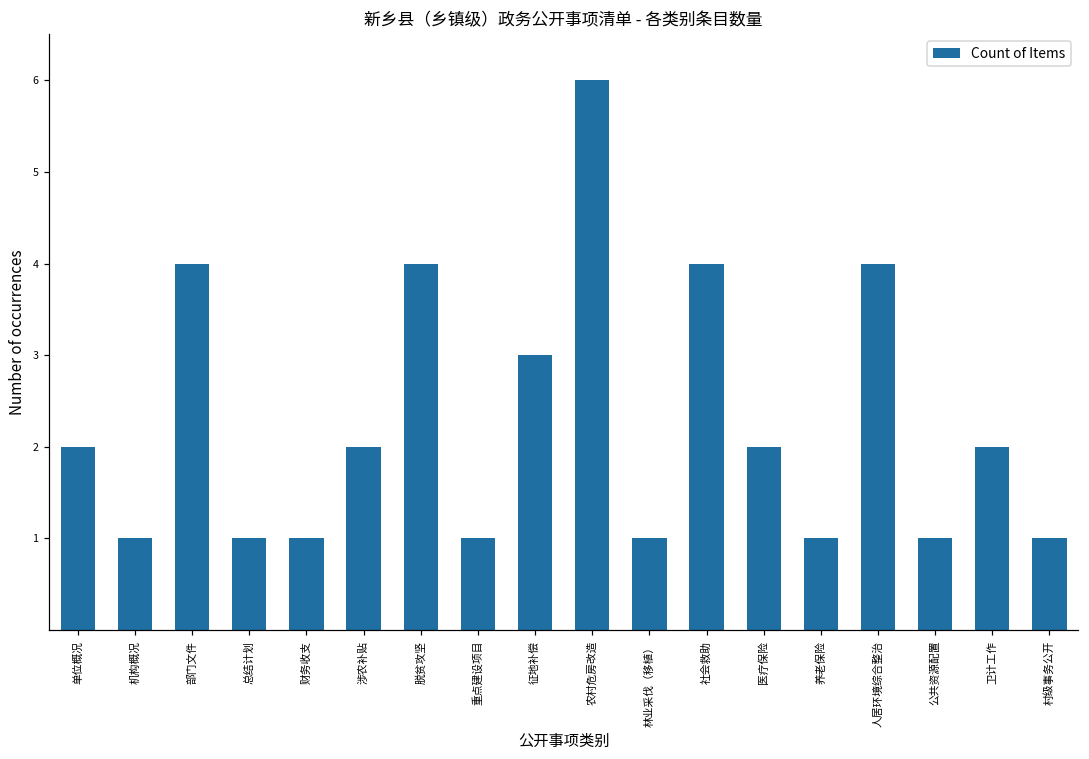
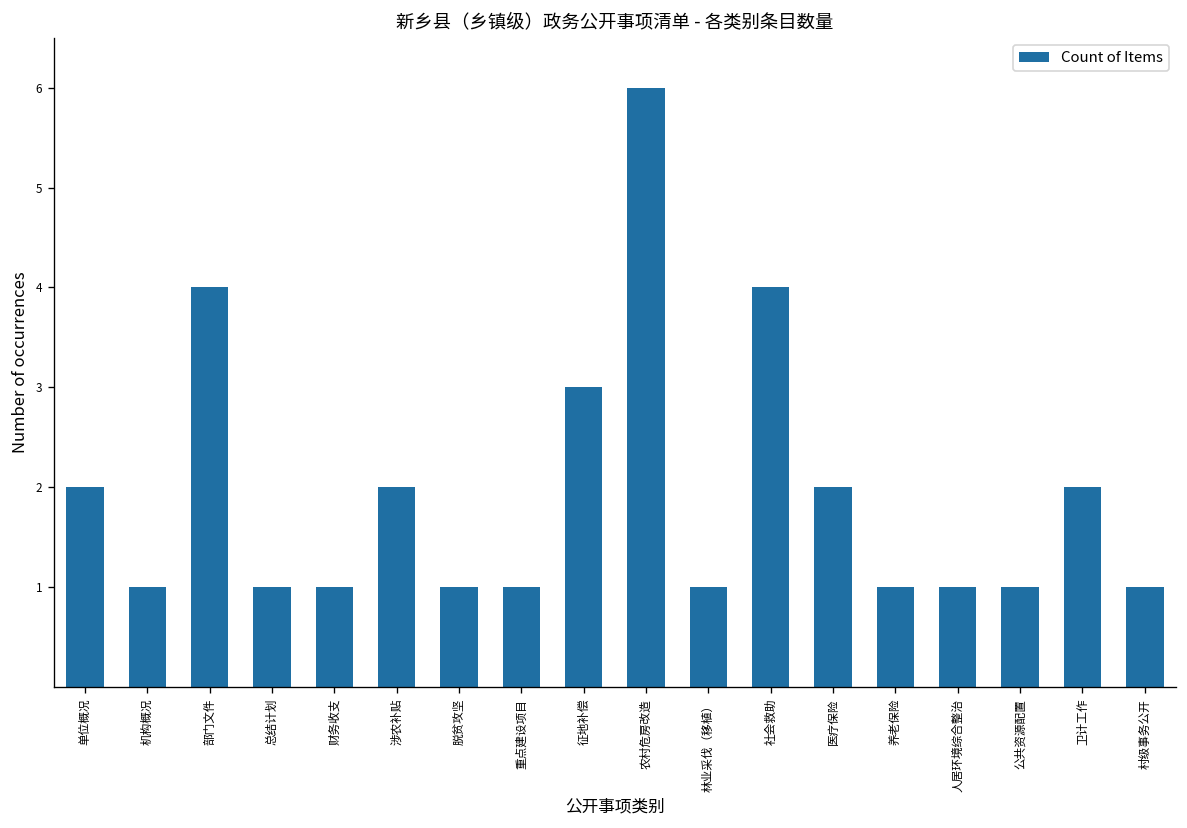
脱贫攻坚: 4 -> 1
人居环境综合整治: 4 -> 1
